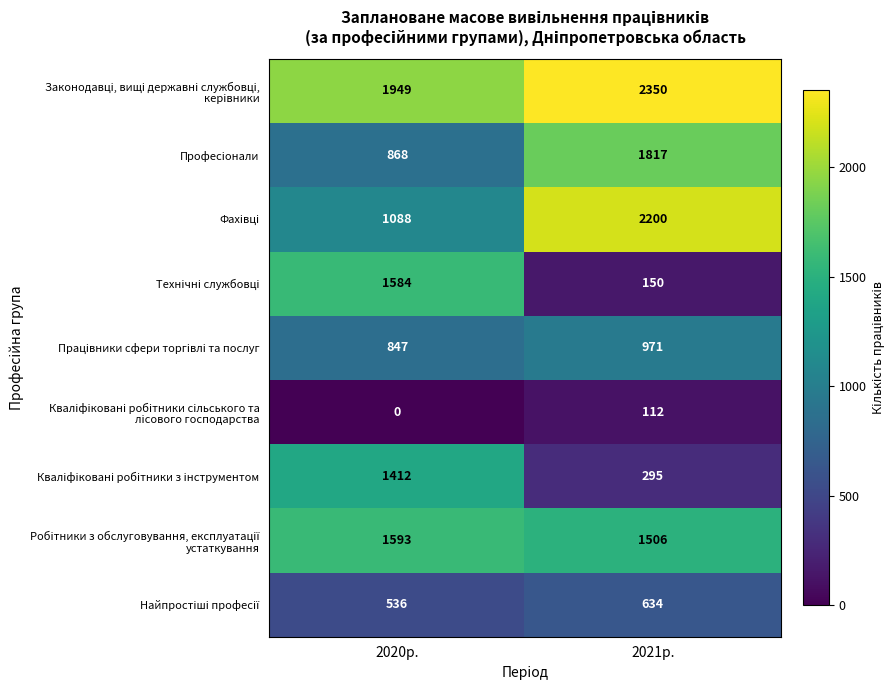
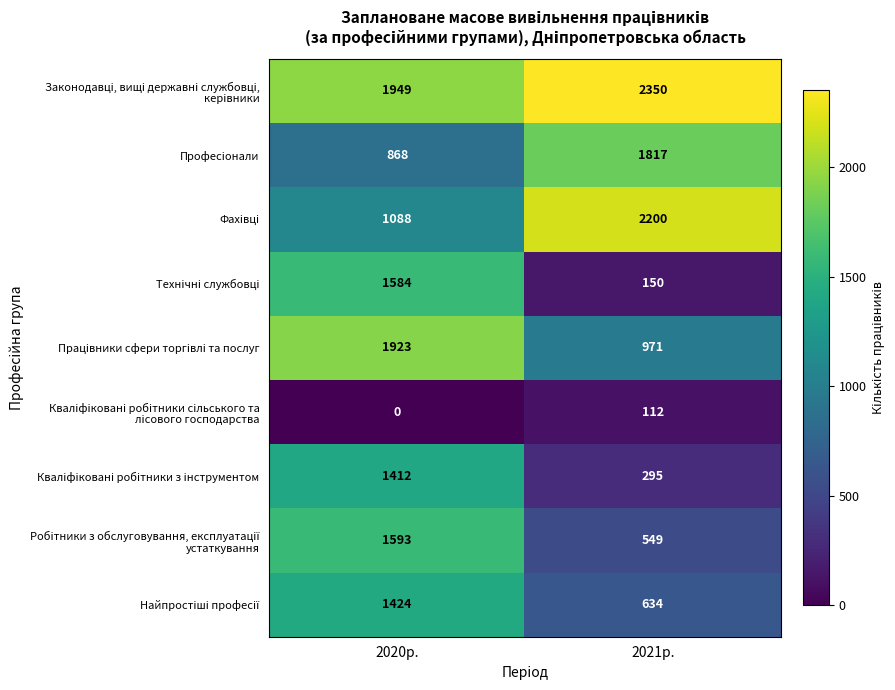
Працівники сфери торгівлі та послуг, 2020р.: 847 -> 1923
Робітники з обслуговування, експлуатації устаткування, 2021р.: 1506 -> 549
Найпростіші професії, 2020р.: 536 -> 1424
